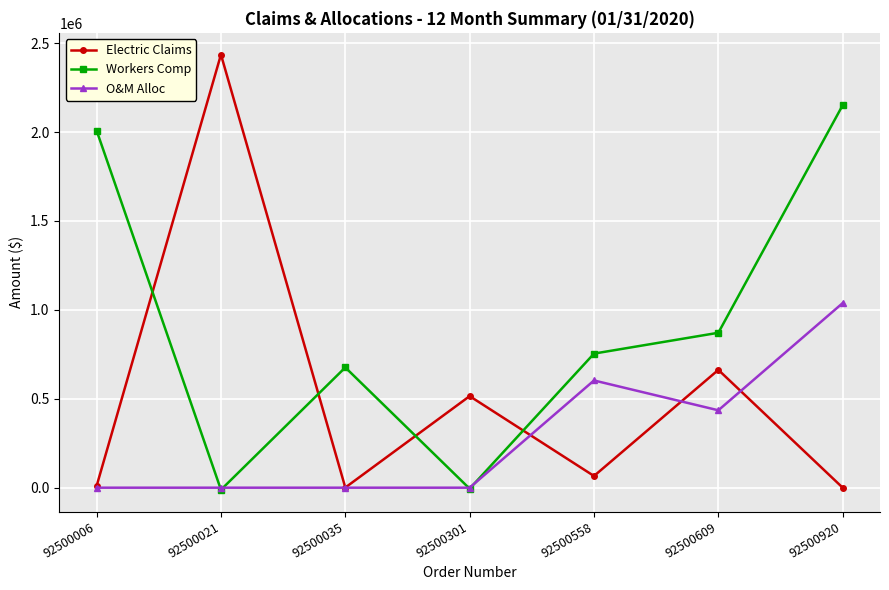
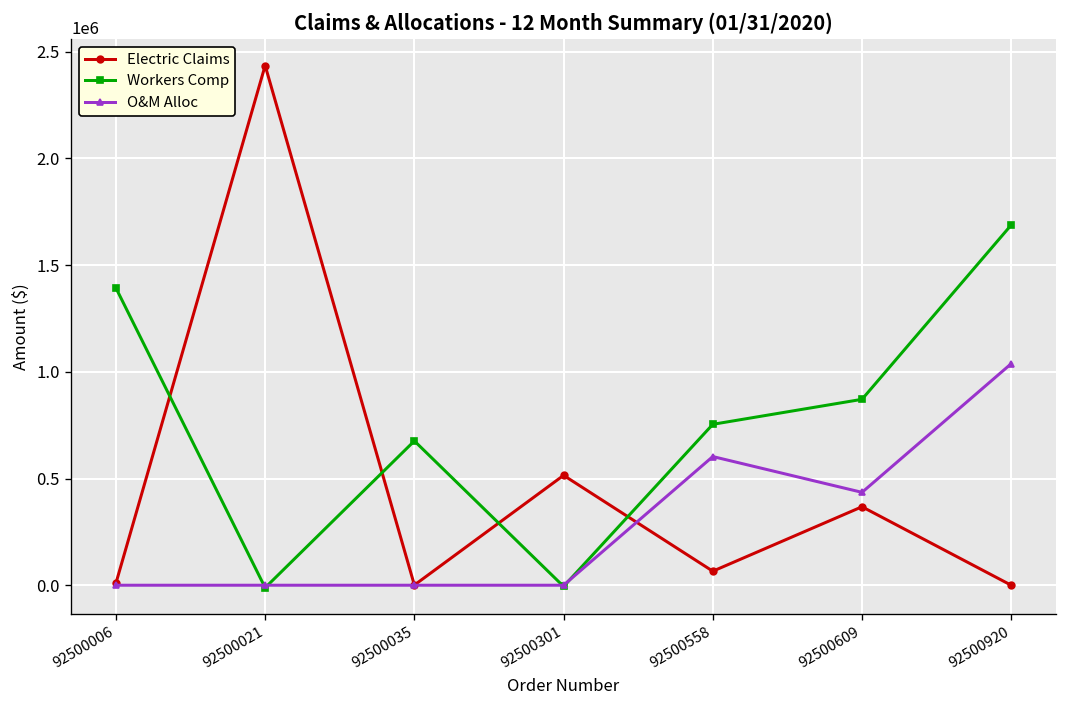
Workers Comp, 92500006: 2010000 -> 1390000
Electric Claims, 92500609: 660000 -> 370000
Workers Comp, 92500920: 2150000 -> 1690000
